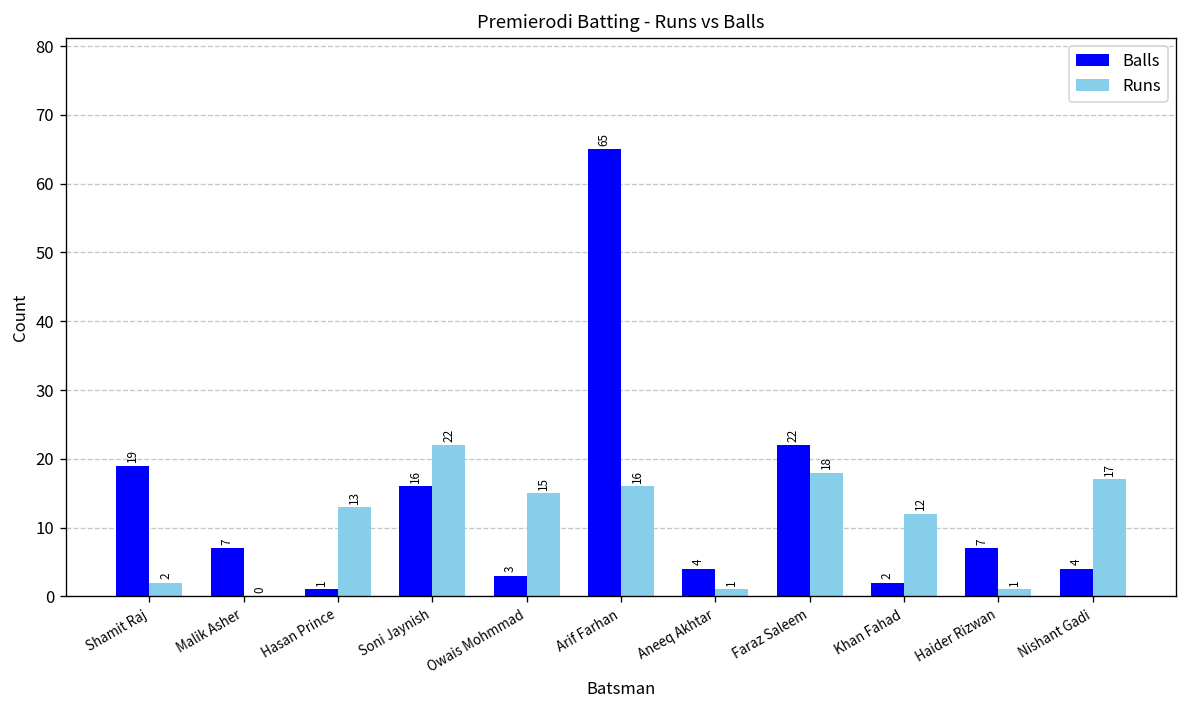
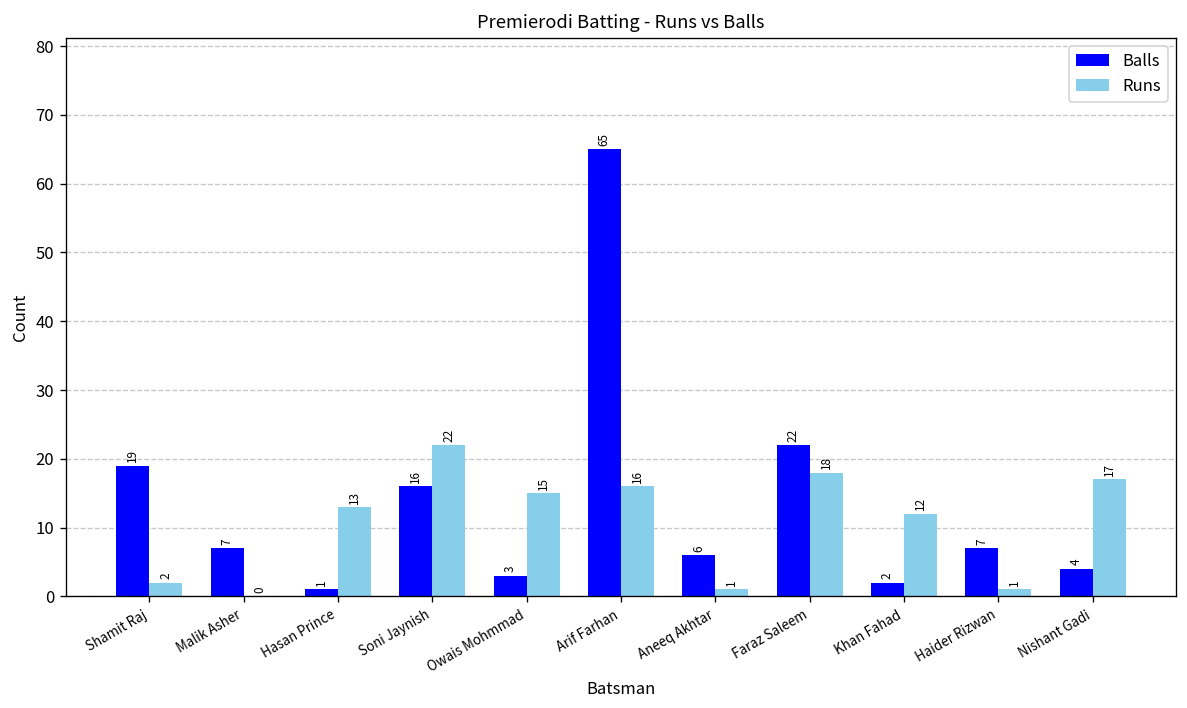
Balls, Aneeq Akhtar: 4 -> 6
